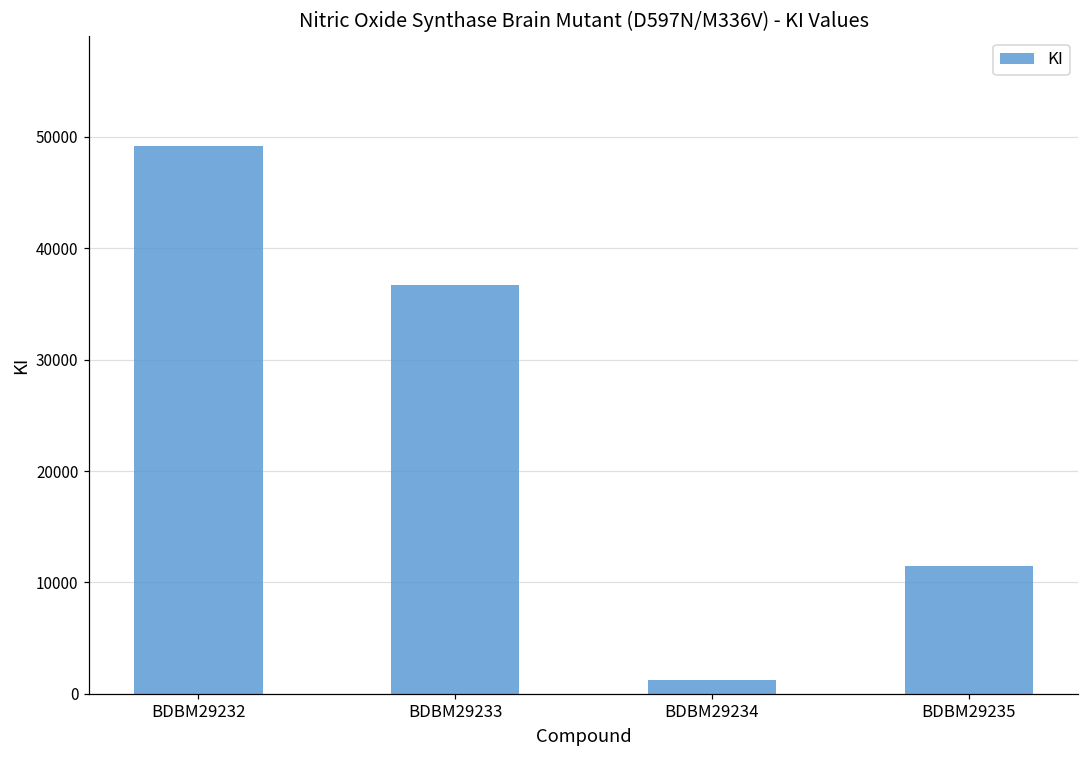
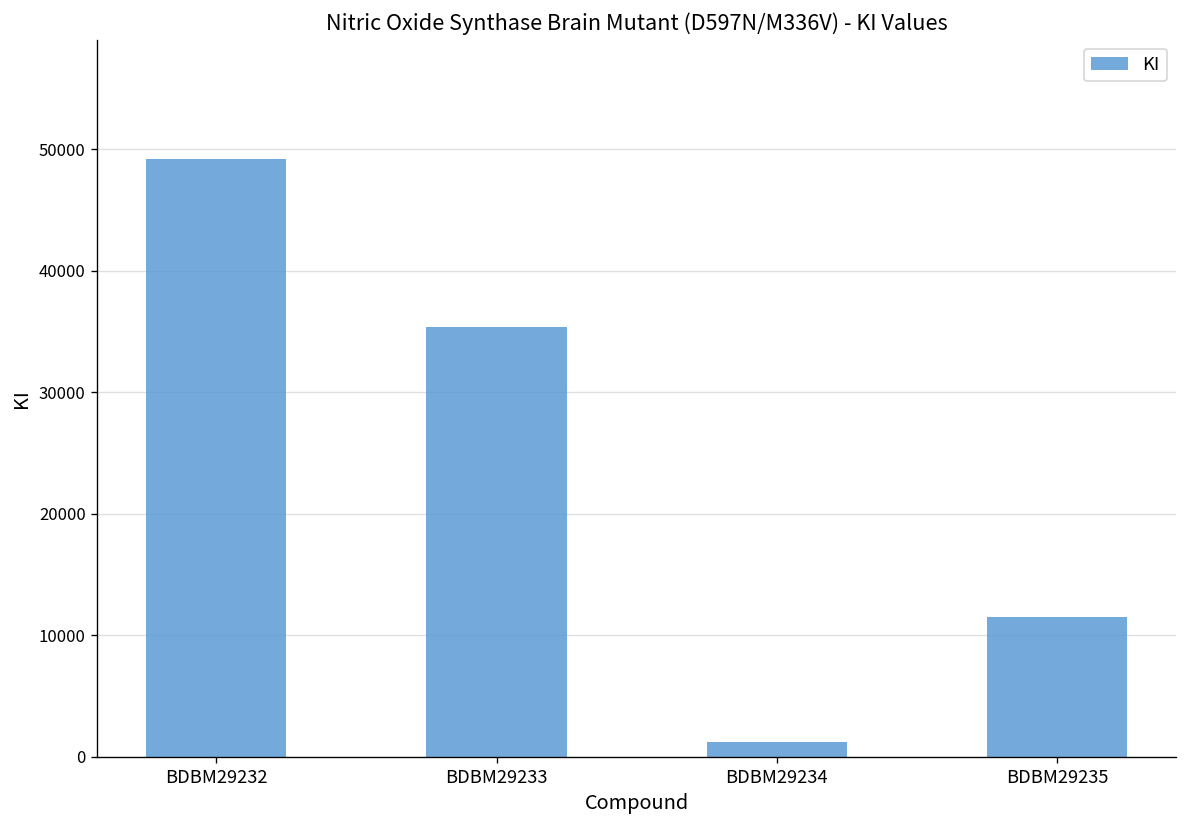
BDBM29233: 36700 -> 35400
